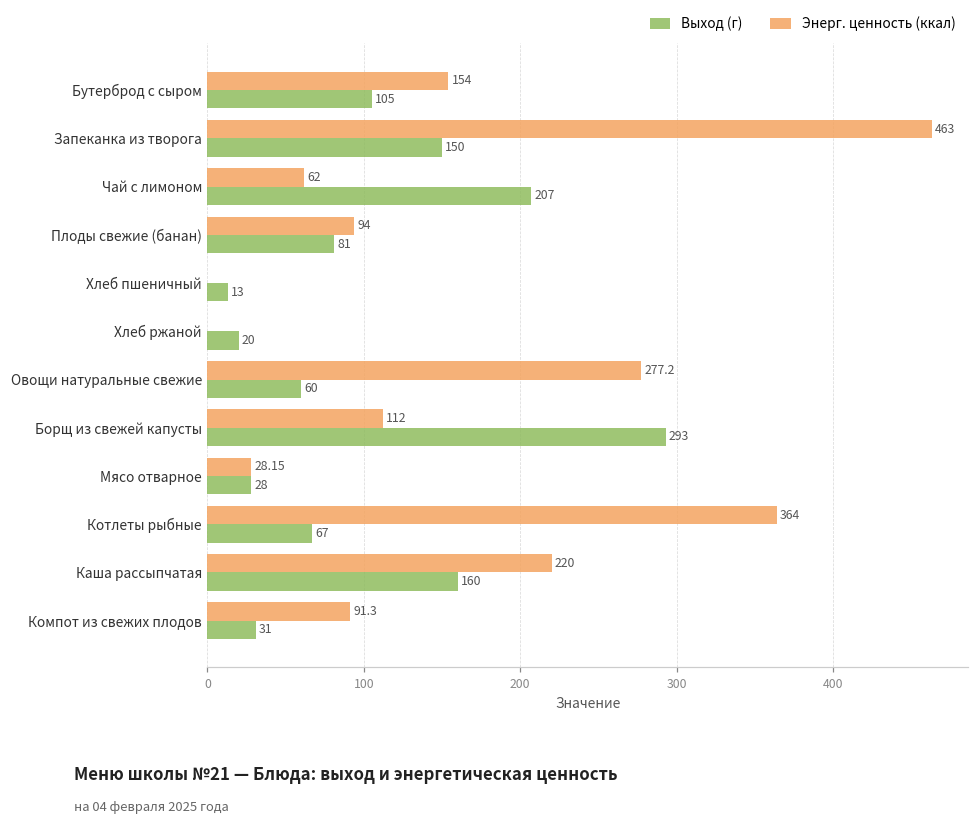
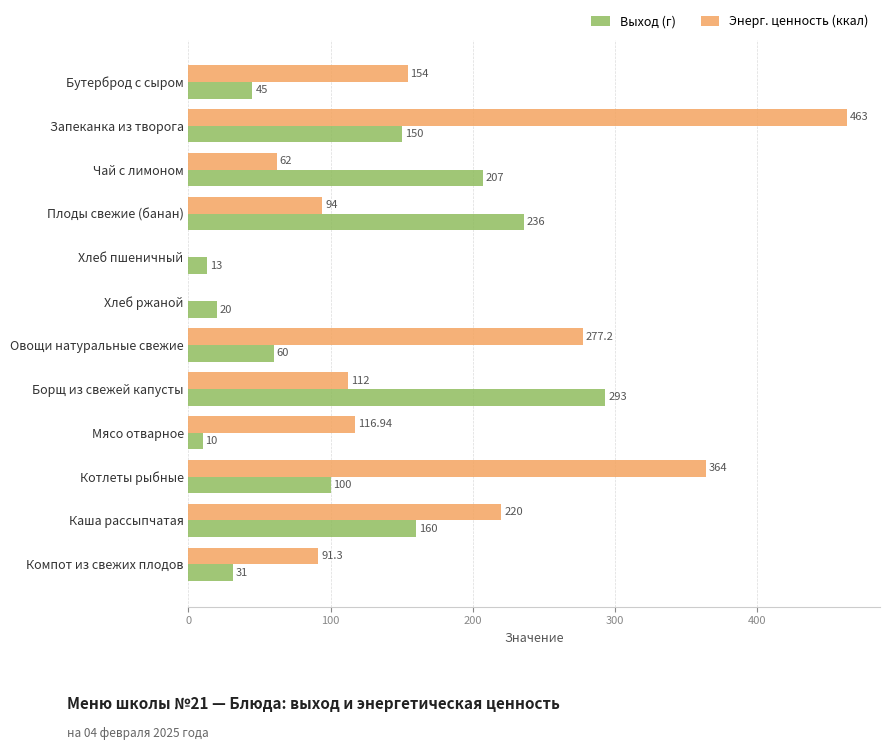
Выход (г), Бутерброд с сыром: 105 -> 45
Выход (г), Плоды свежие (банан): 81 -> 236
Энерг. ценность (ккал), Мясо отварное: 28.15 -> 116.94
Выход (г), Мясо отварное: 28 -> 10
Выход (г), Котлеты рыбные: 67 -> 100
